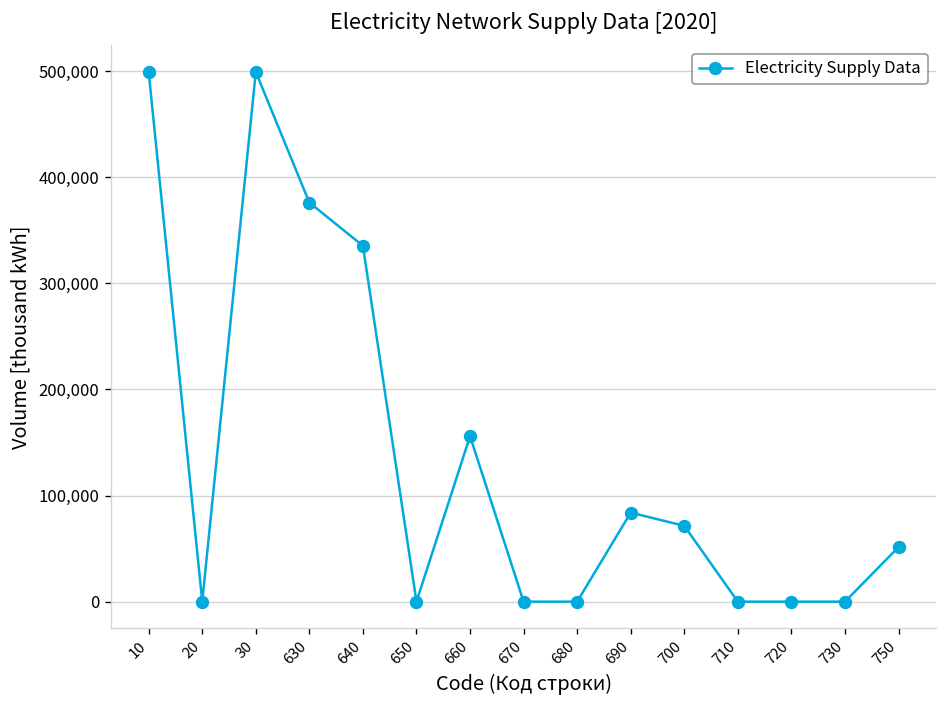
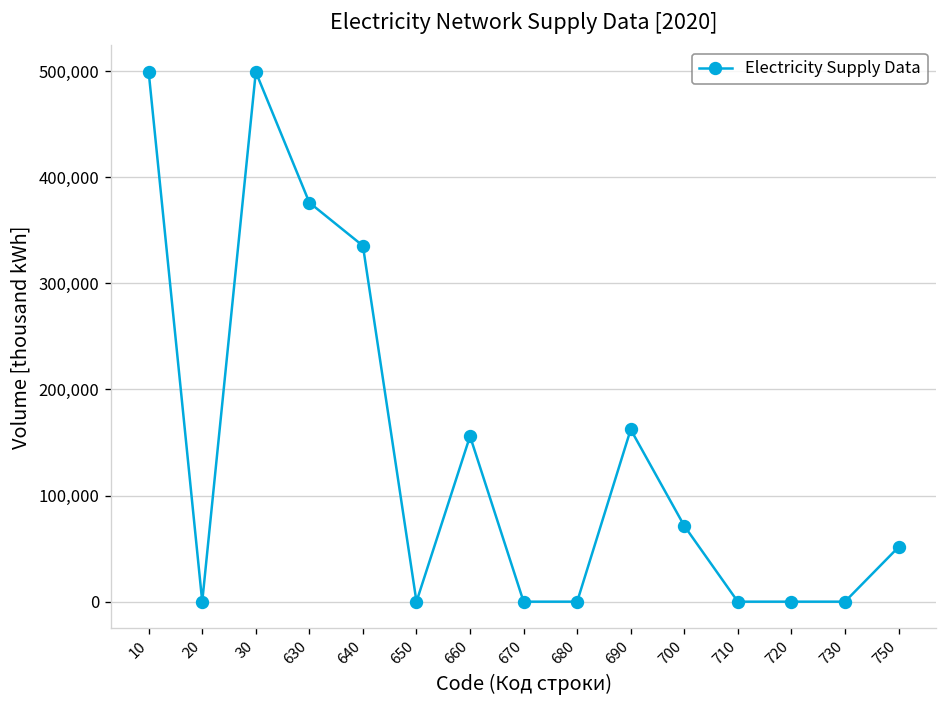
690: 80,000 -> 160,000
